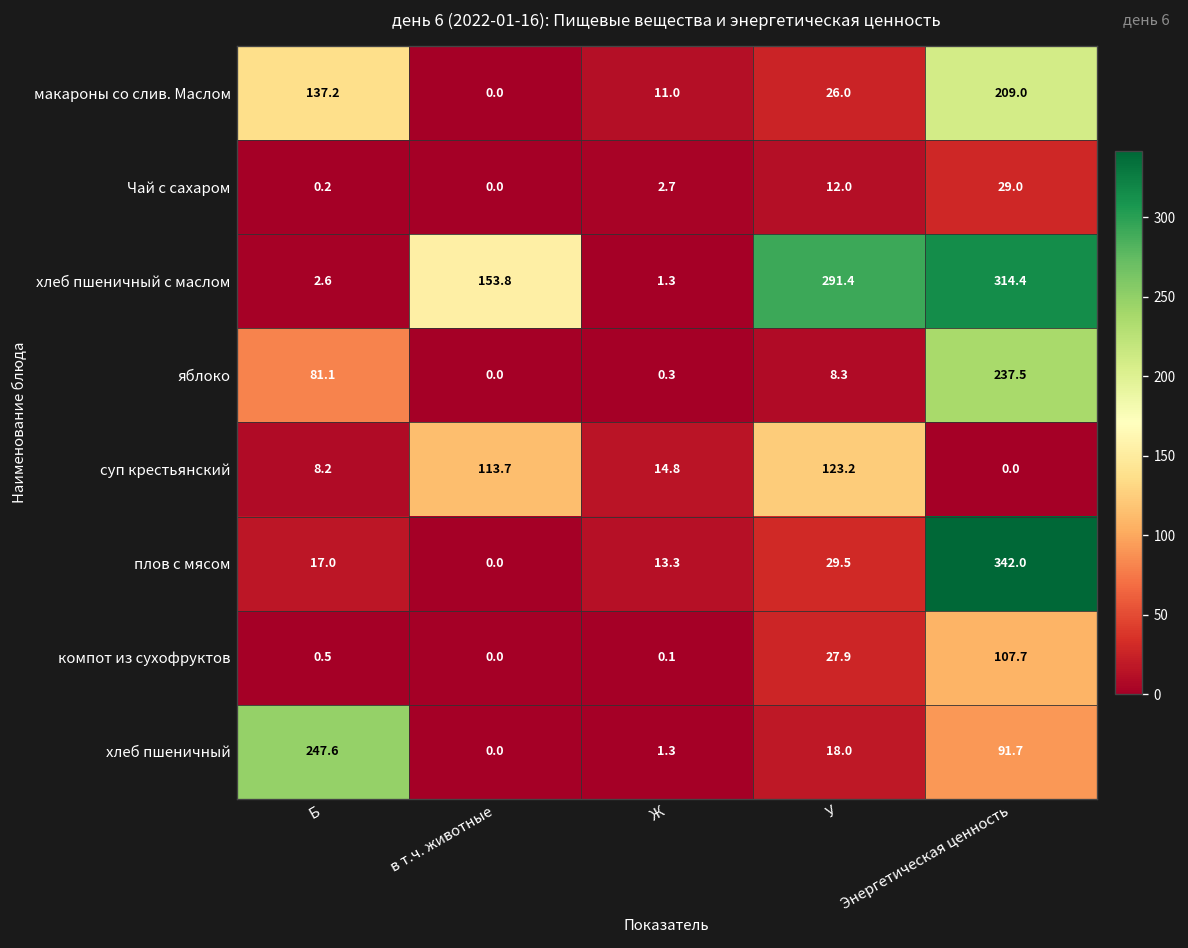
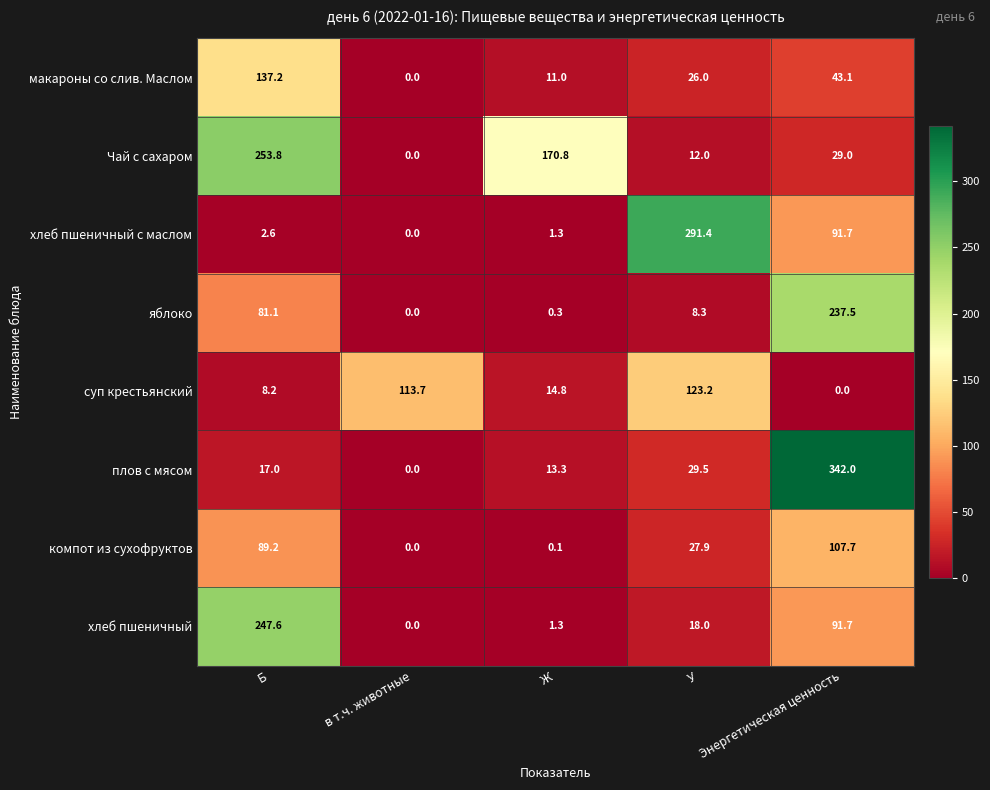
макароны со слив. Маслом, Энергетическая ценность: 209.0 -> 43.1
Чай с сахаром, Б: 0.2 -> 253.8
Чай с сахаром, Ж: 2.7 -> 170.8
хлеб пшеничный с маслом, в т.ч. животные: 153.8 -> 0.0
хлеб пшеничный с маслом, Энергетическая ценность: 314.4 -> 91.7
компот из сухофруктов, Б: 0.5 -> 89.2
